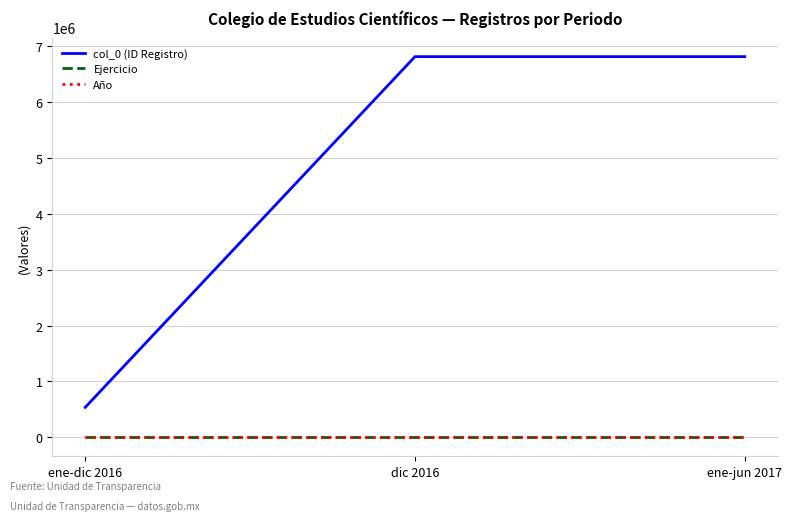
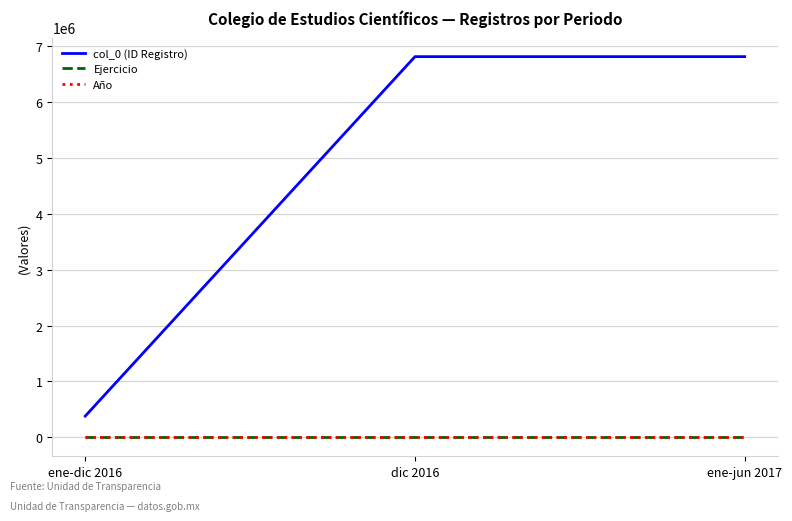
col_0 (ID Registro), ene-dic 2016: 500000 -> 400000
